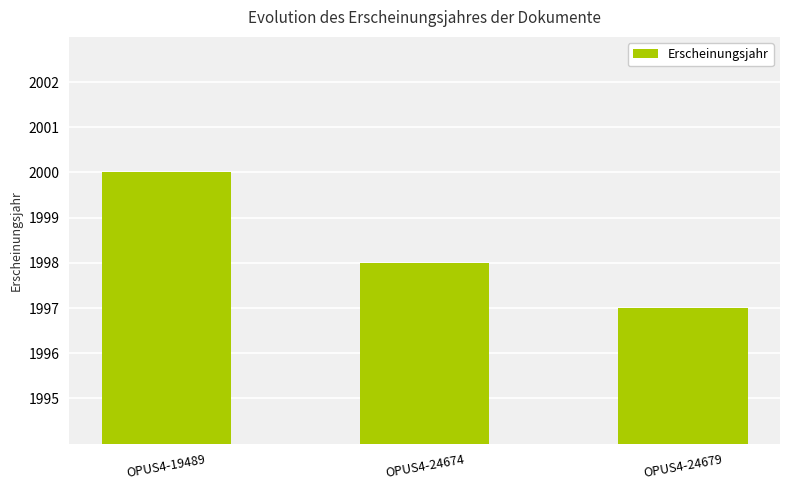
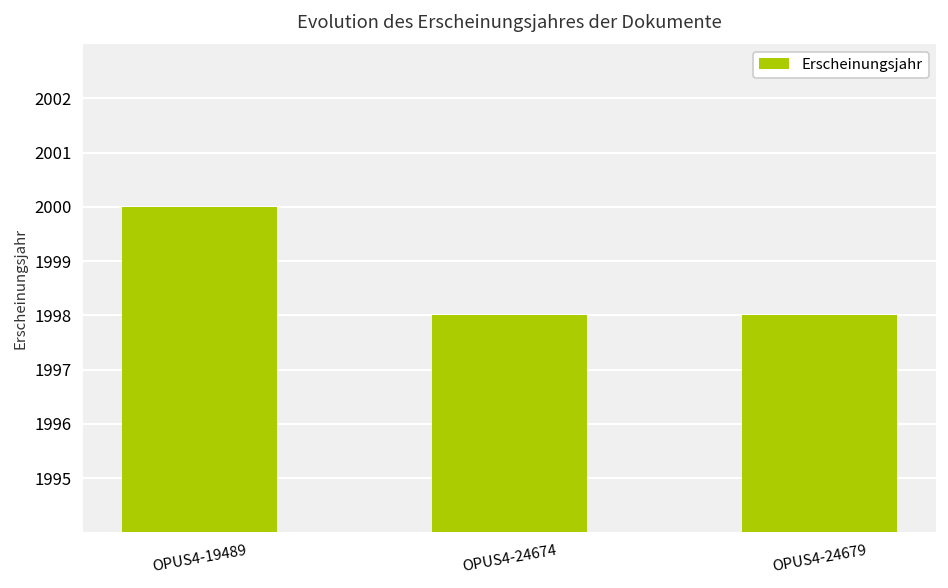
OPUS4-24679: 1997 -> 1998
